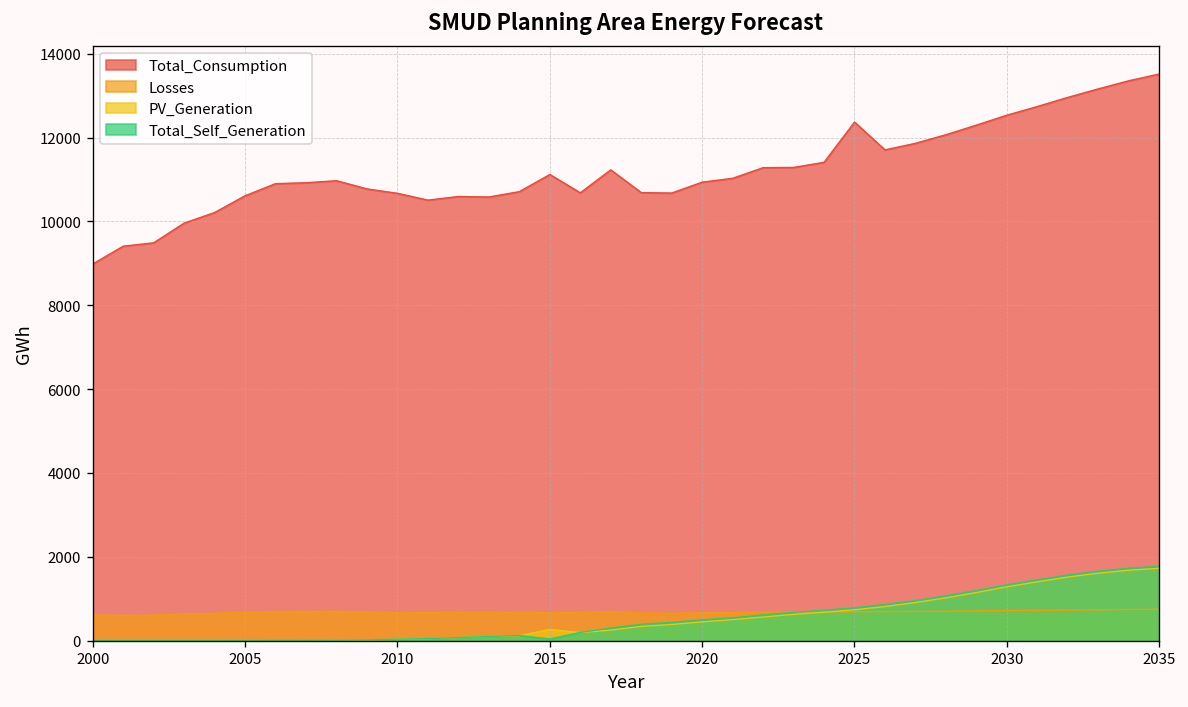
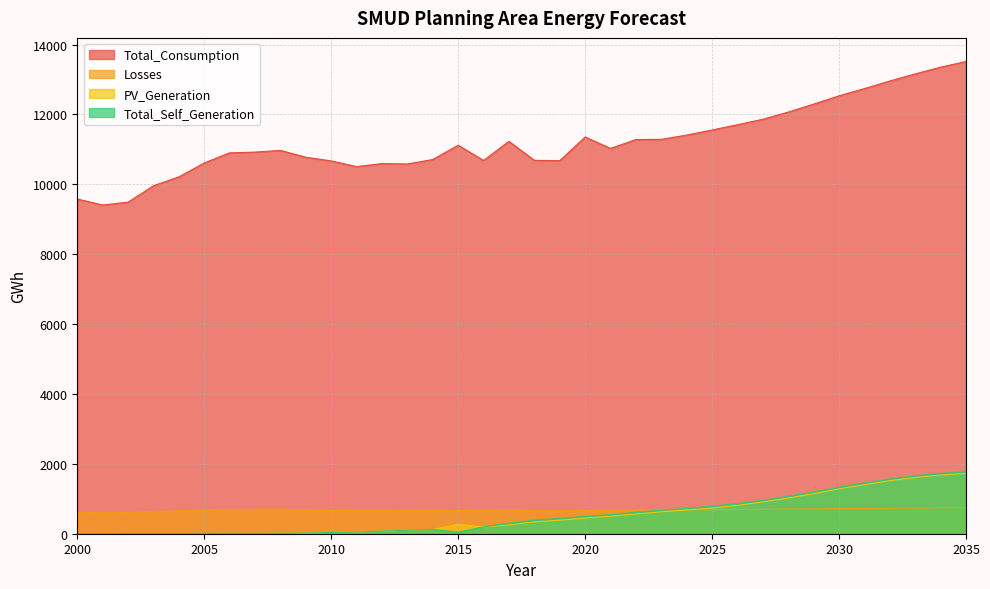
Total_Consumption, 2000: 9000 -> 9600
Total_Consumption, 2020: 10900 -> 11400
Total_Consumption, 2025: 12400 -> 11600
